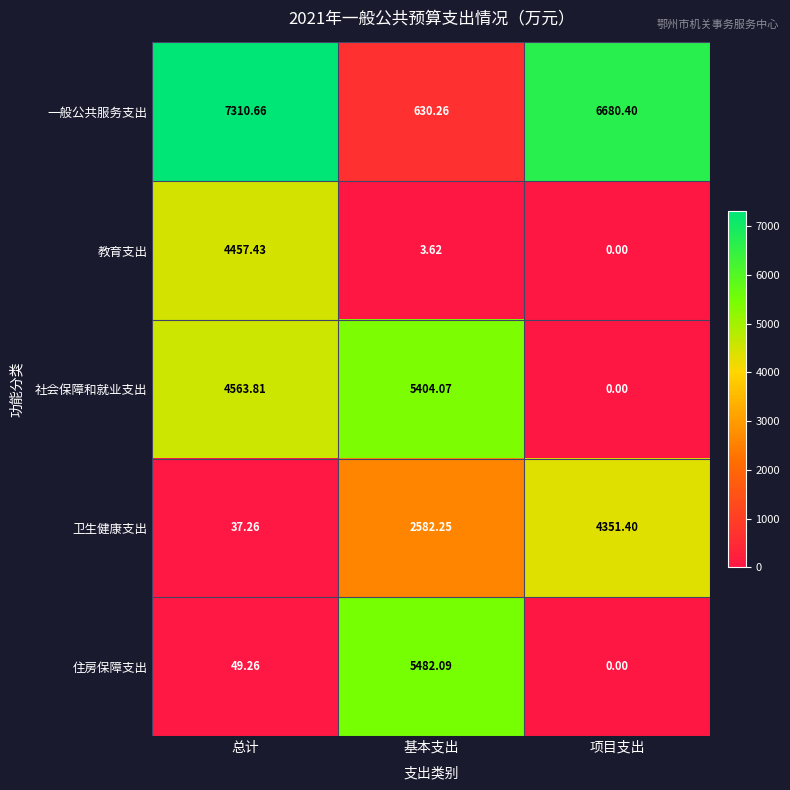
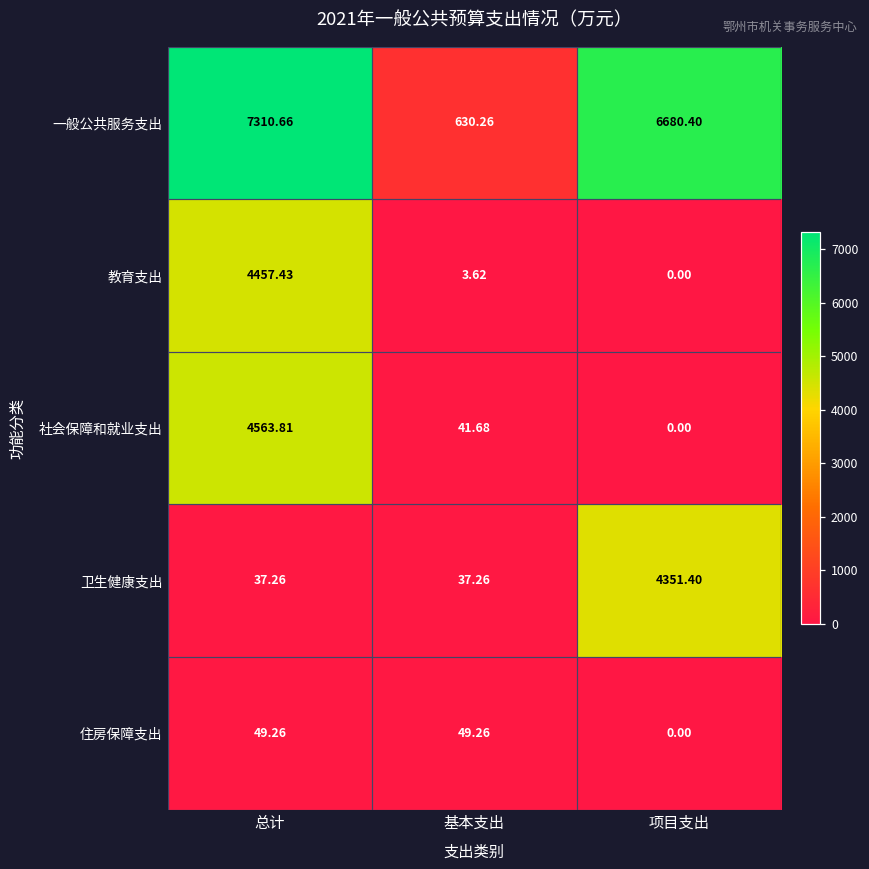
社会保障和就业支出, 基本支出: 5404.07 -> 41.68
卫生健康支出, 基本支出: 2582.25 -> 37.26
住房保障支出, 基本支出: 5482.09 -> 49.26
